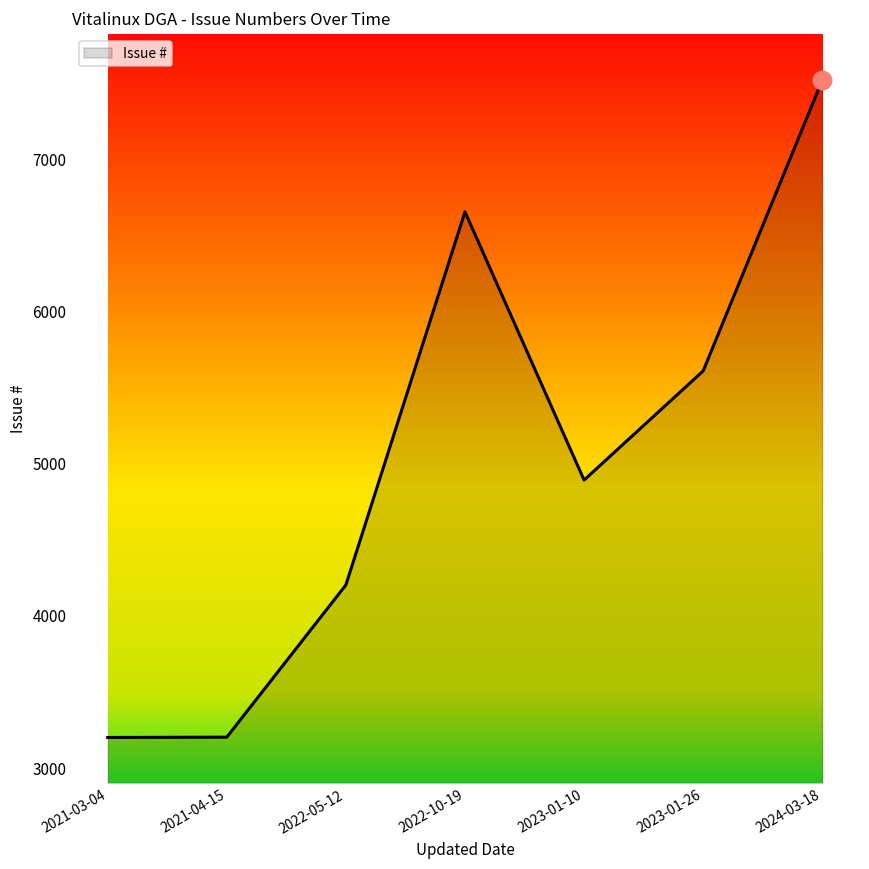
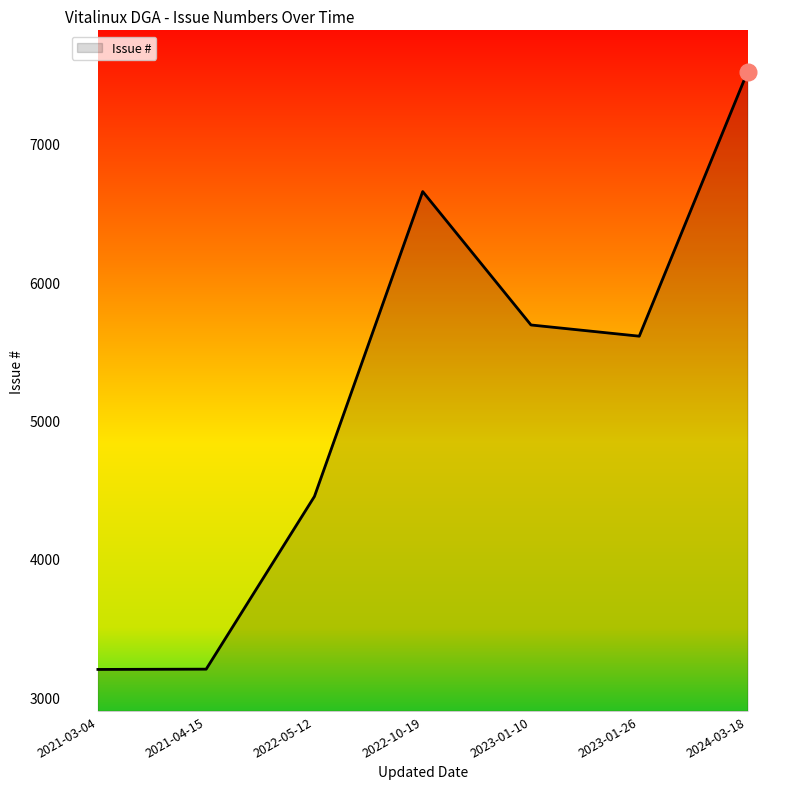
Issue #, 2022-05-12: 4200 -> 4450
Issue #, 2023-01-10: 4890 -> 5690
